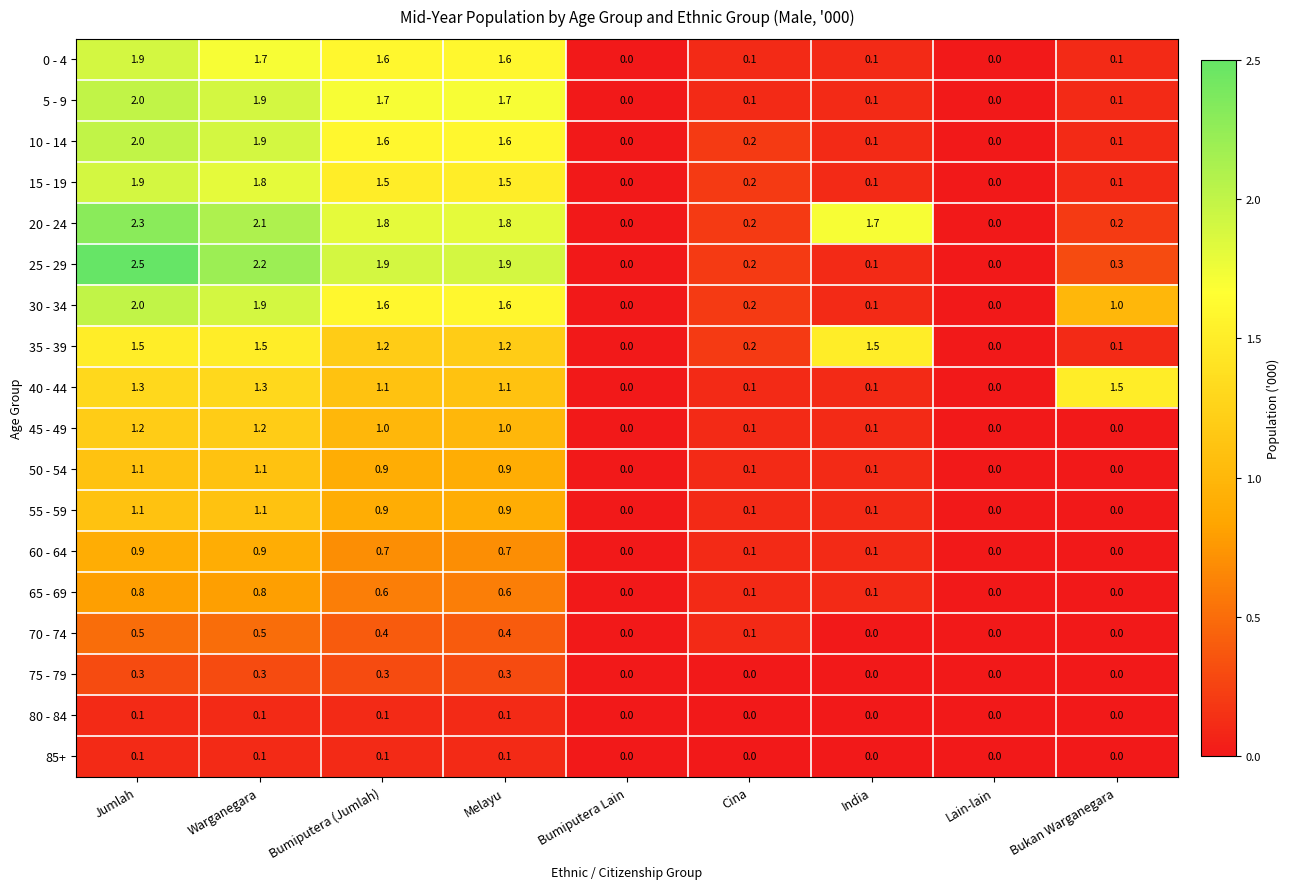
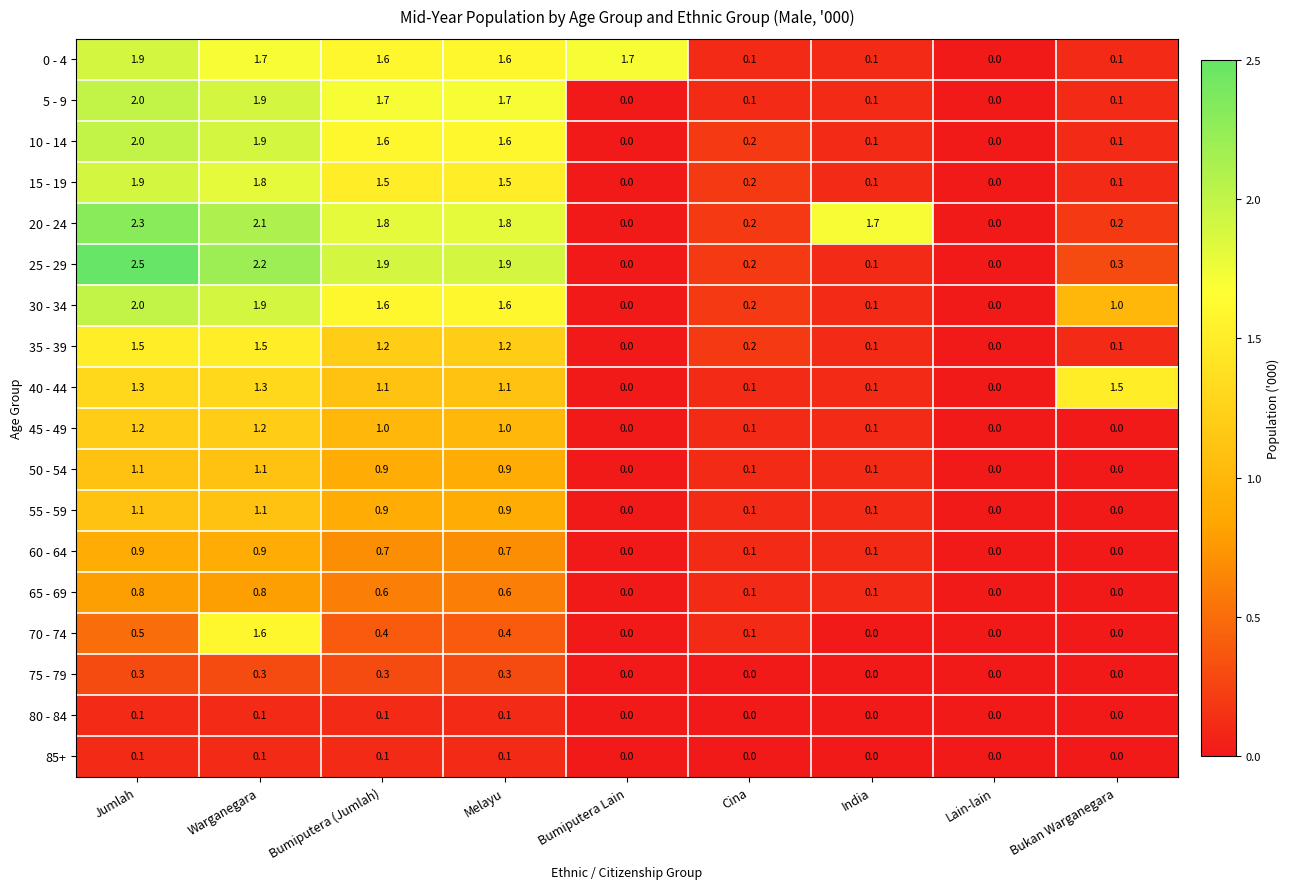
0 - 4, Bumiputera Lain: 0.0 -> 1.7
35 - 39, India: 1.5 -> 0.1
70 - 74, Warganegara: 0.5 -> 1.6
